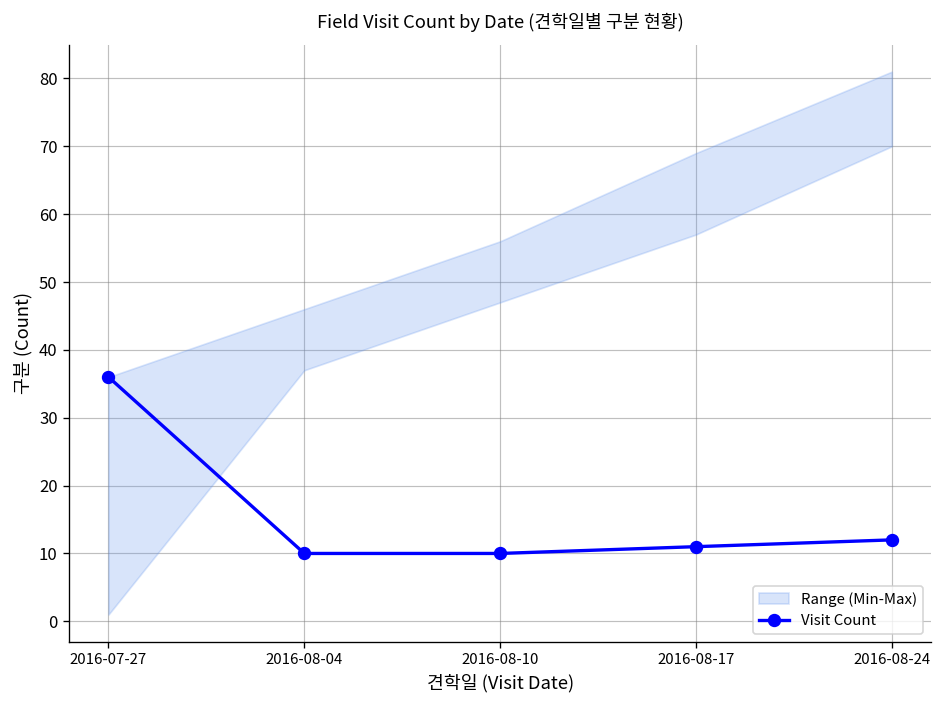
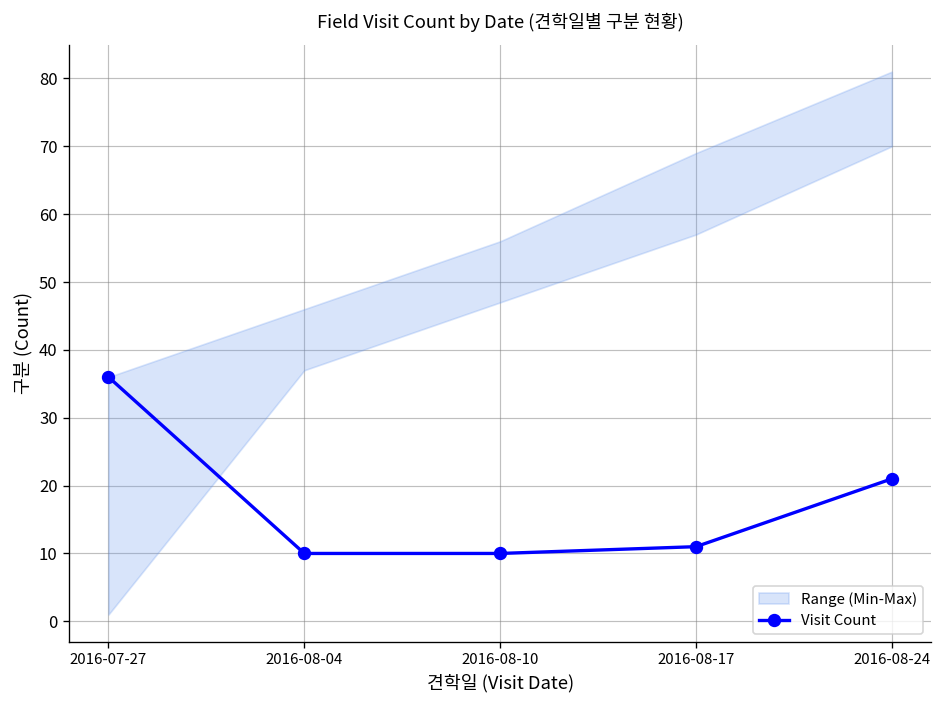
Visit Count, 2016-08-24: 12 -> 21
